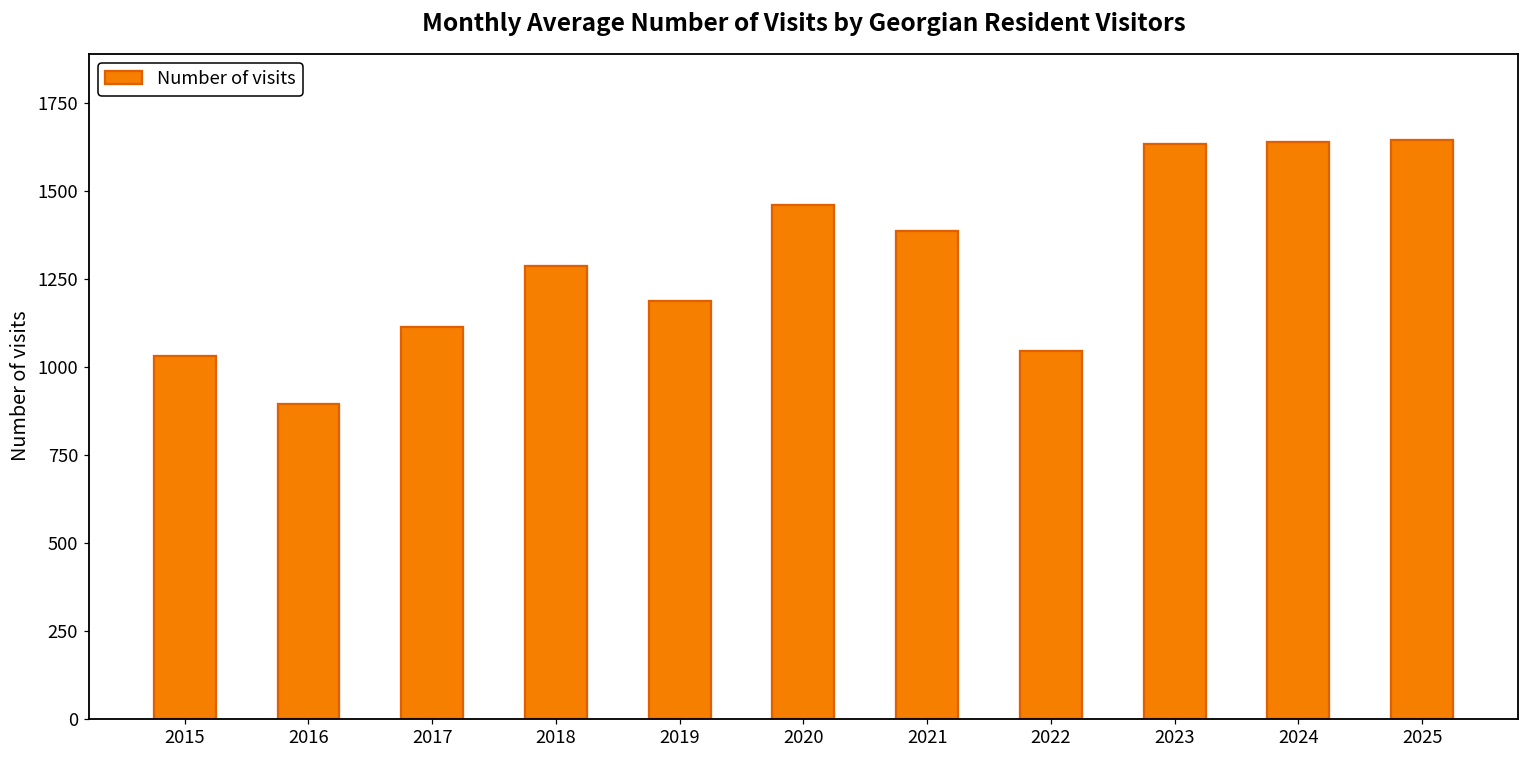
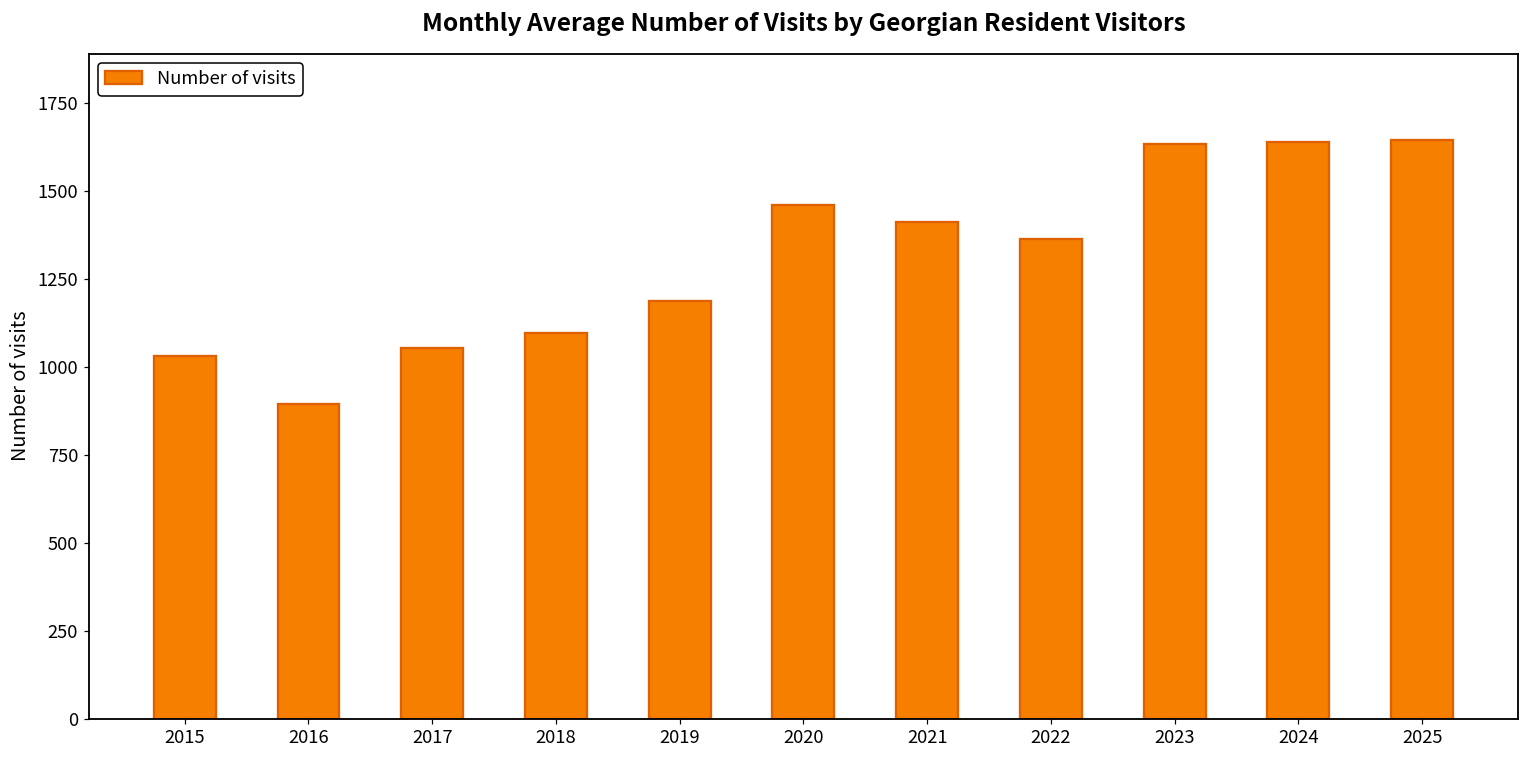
2017: 1110 -> 1050
2018: 1290 -> 1090
2021: 1380 -> 1410
2022: 1040 -> 1360
